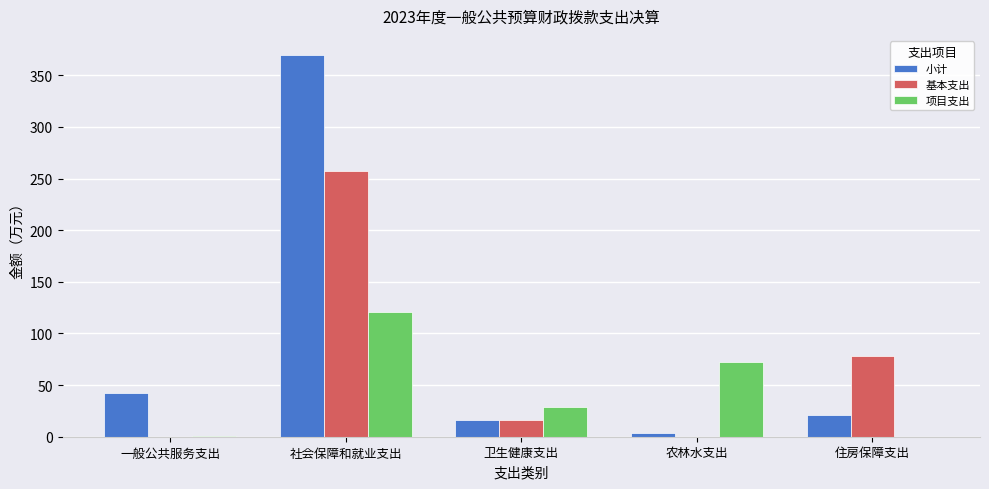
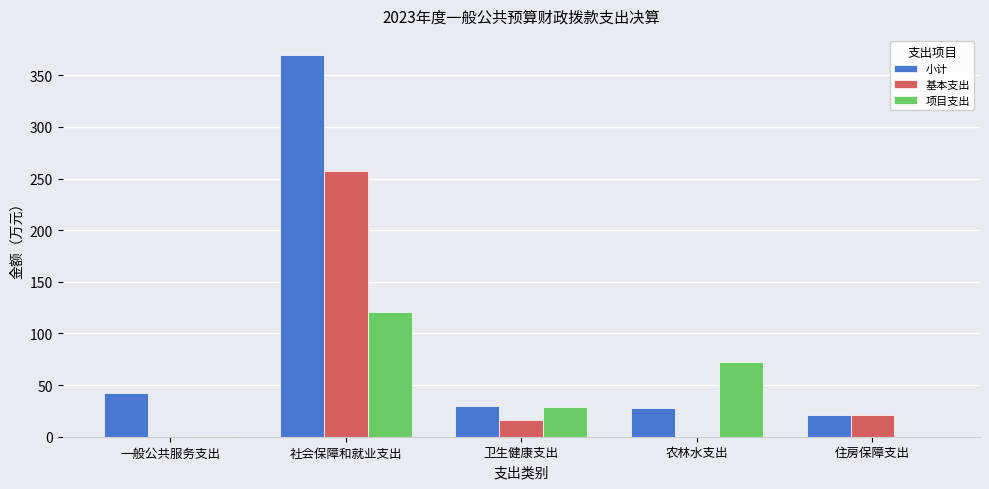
小计, 卫生健康支出: 17 -> 30
小计, 农林水支出: 3 -> 28
基本支出, 住房保障支出: 78 -> 21
